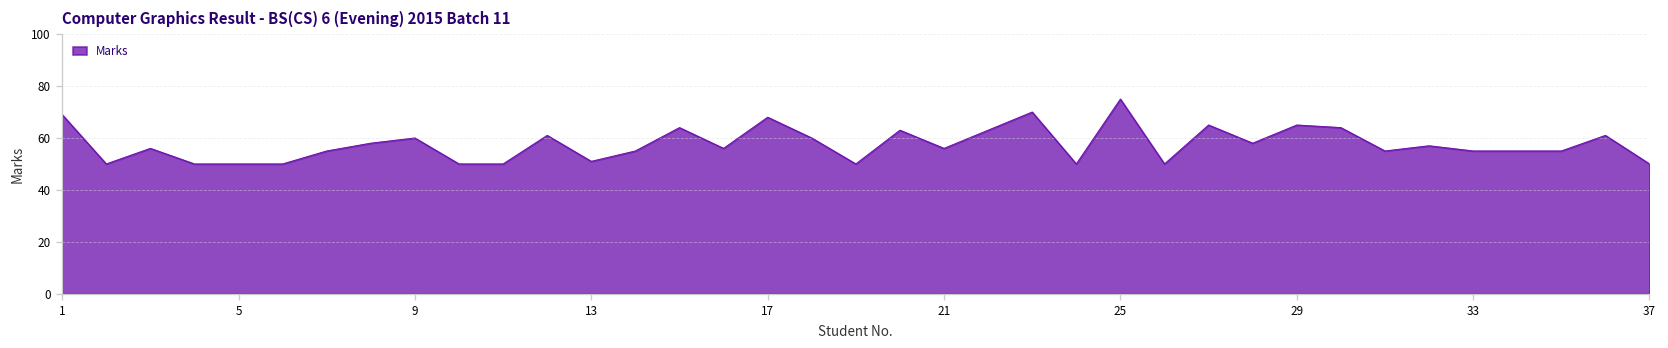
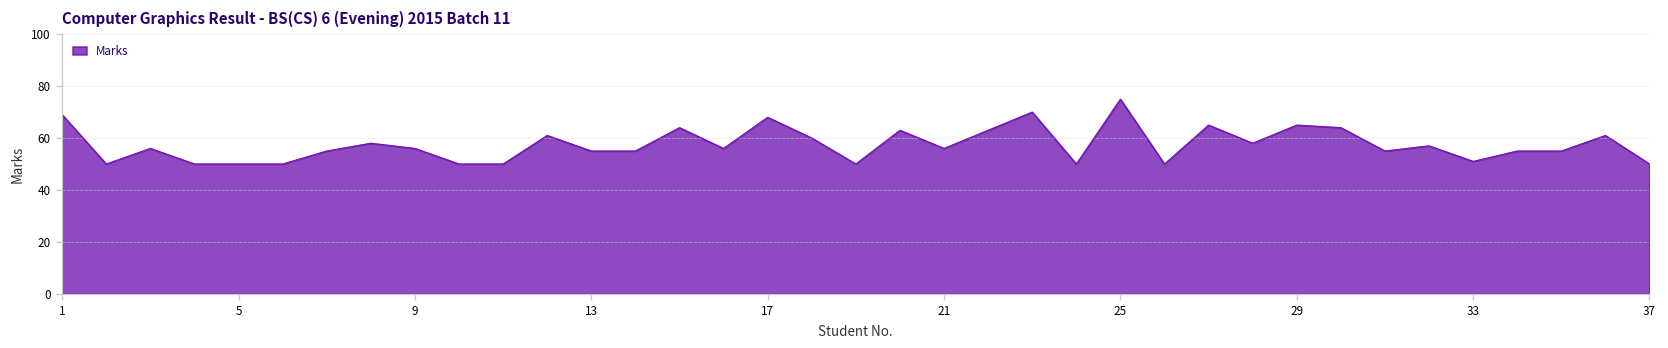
9: 60 -> 56
13: 51 -> 55
33: 55 -> 51
